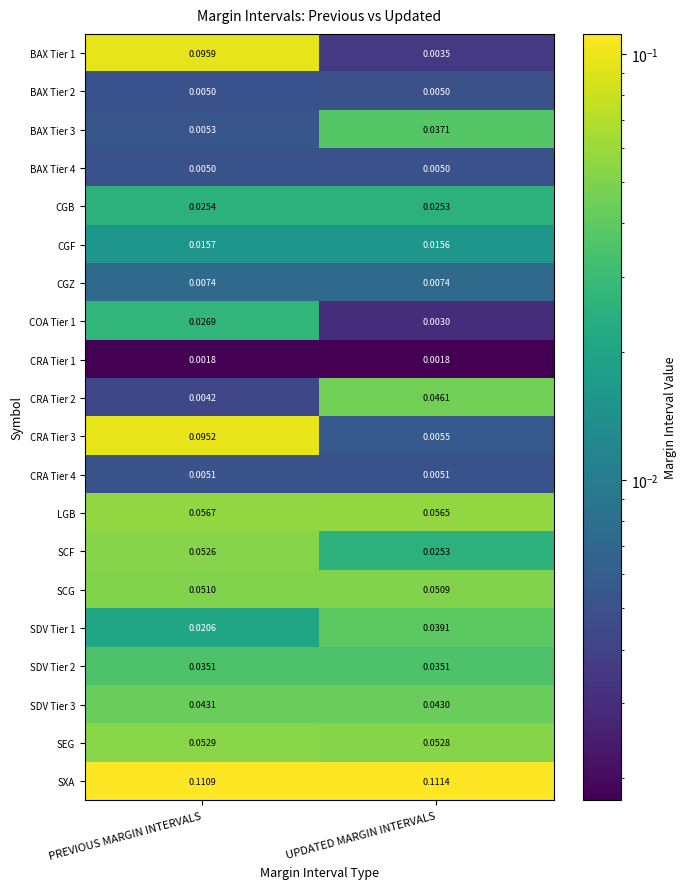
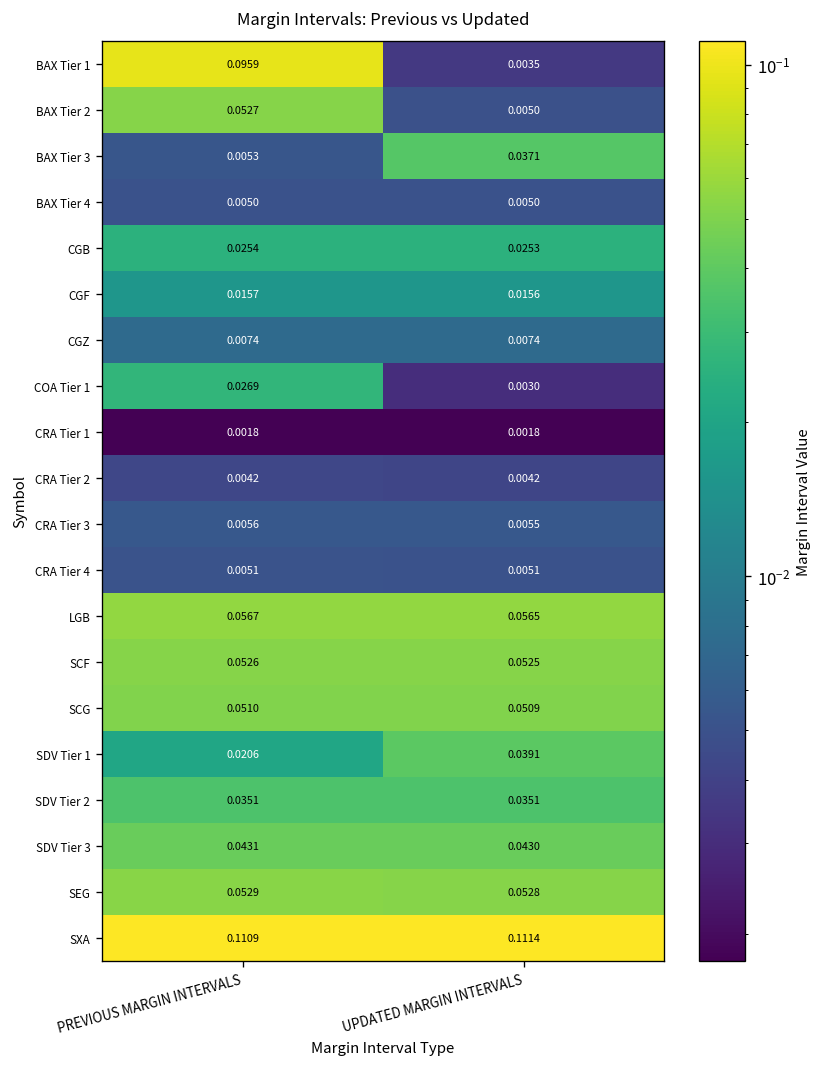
BAX Tier 2, PREVIOUS MARGIN INTERVALS: 0.0050 -> 0.0527
CRA Tier 2, UPDATED MARGIN INTERVALS: 0.0461 -> 0.0042
CRA Tier 3, PREVIOUS MARGIN INTERVALS: 0.0952 -> 0.0056
SCF, UPDATED MARGIN INTERVALS: 0.0253 -> 0.0525
